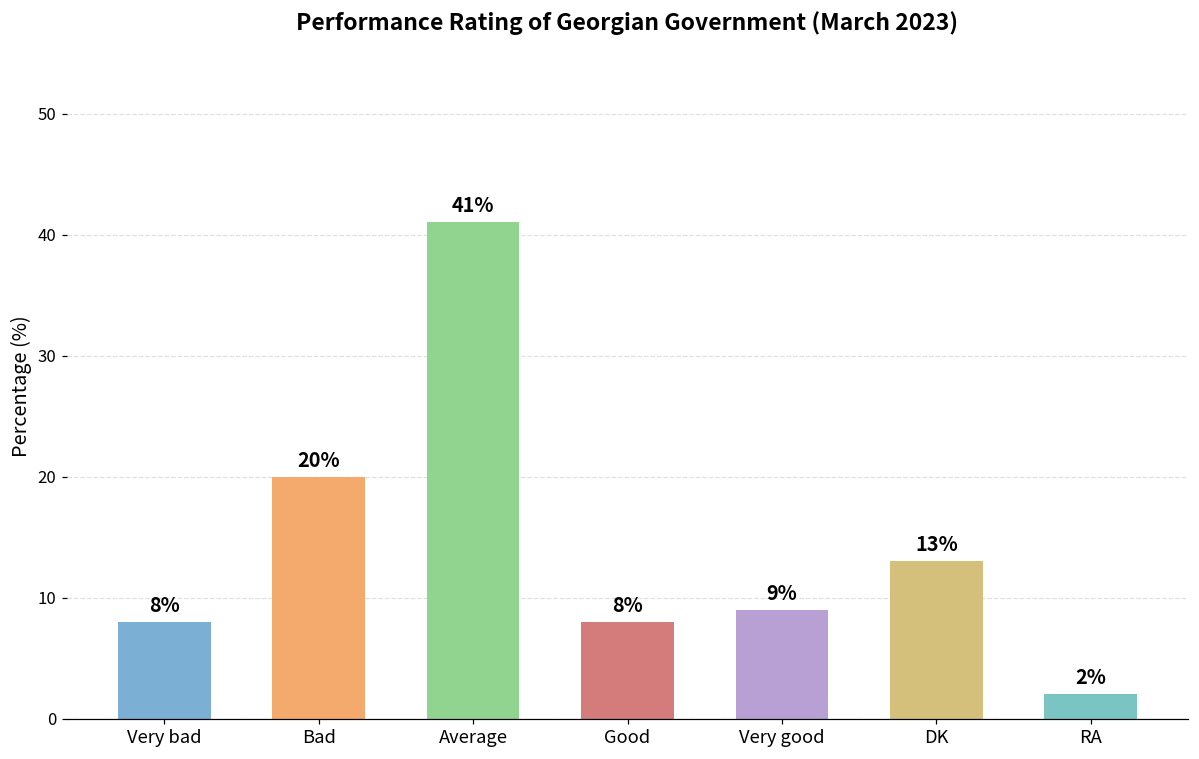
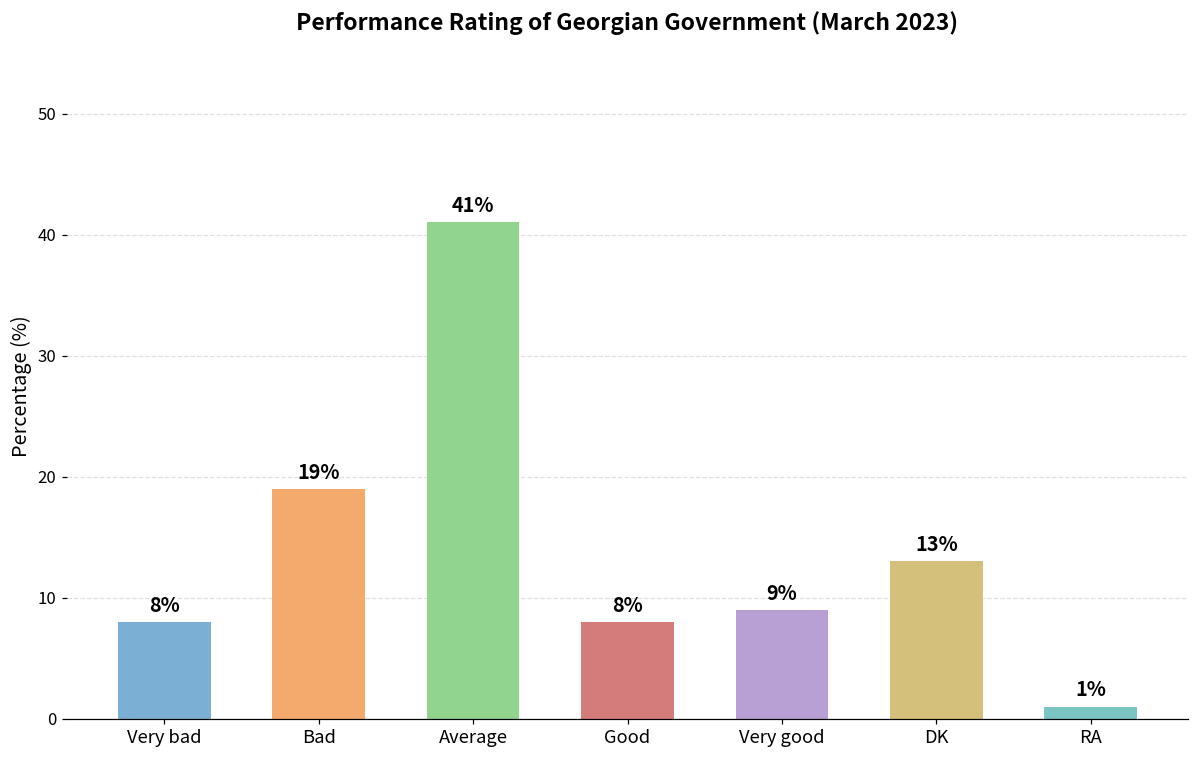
Bad: 20% -> 19%
RA: 2% -> 1%
